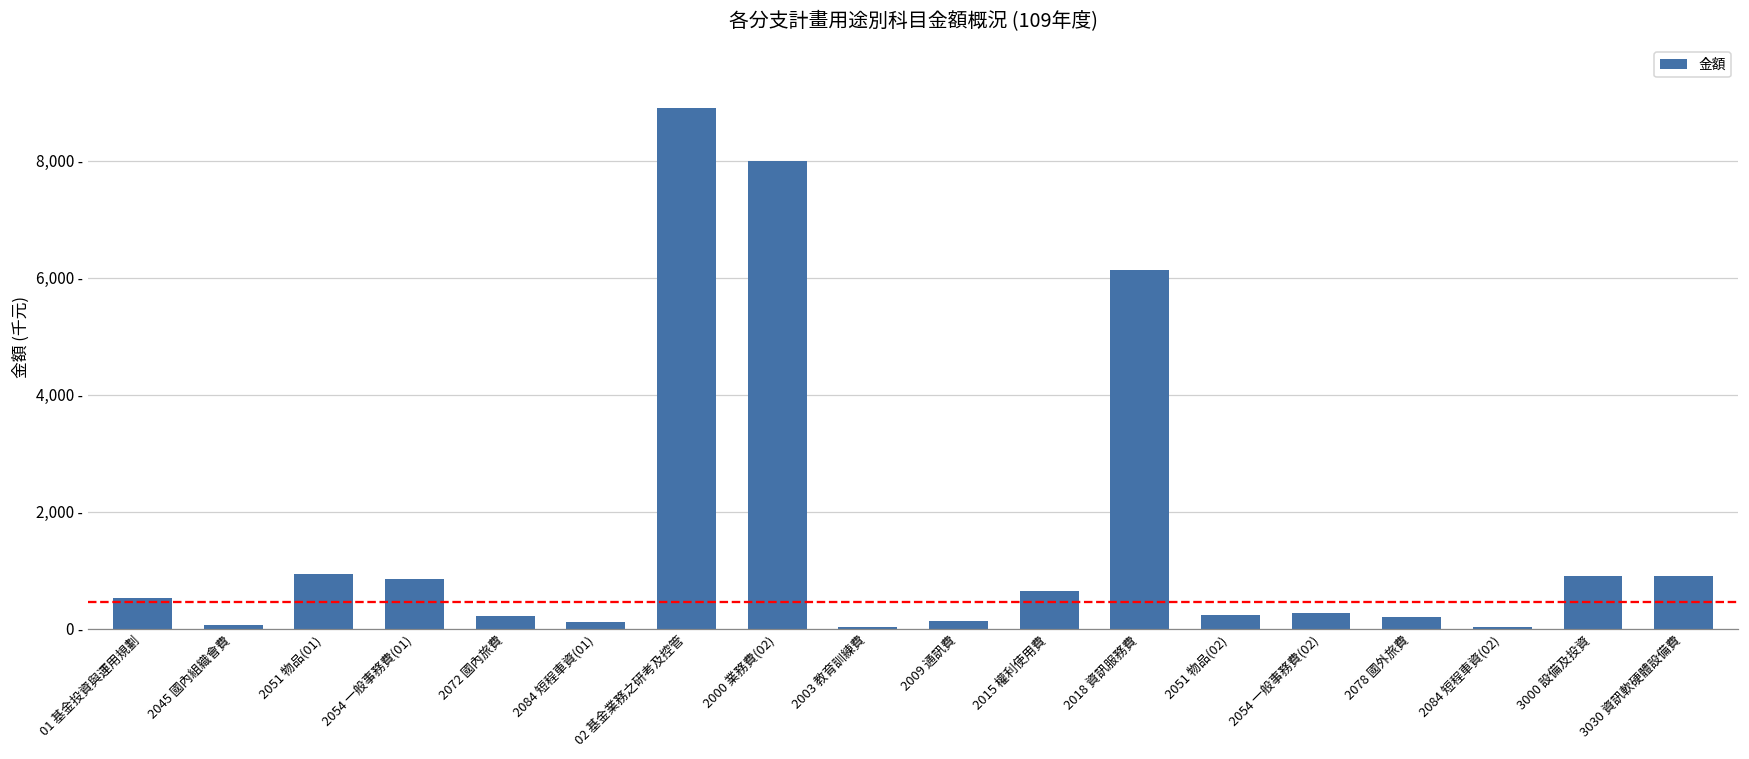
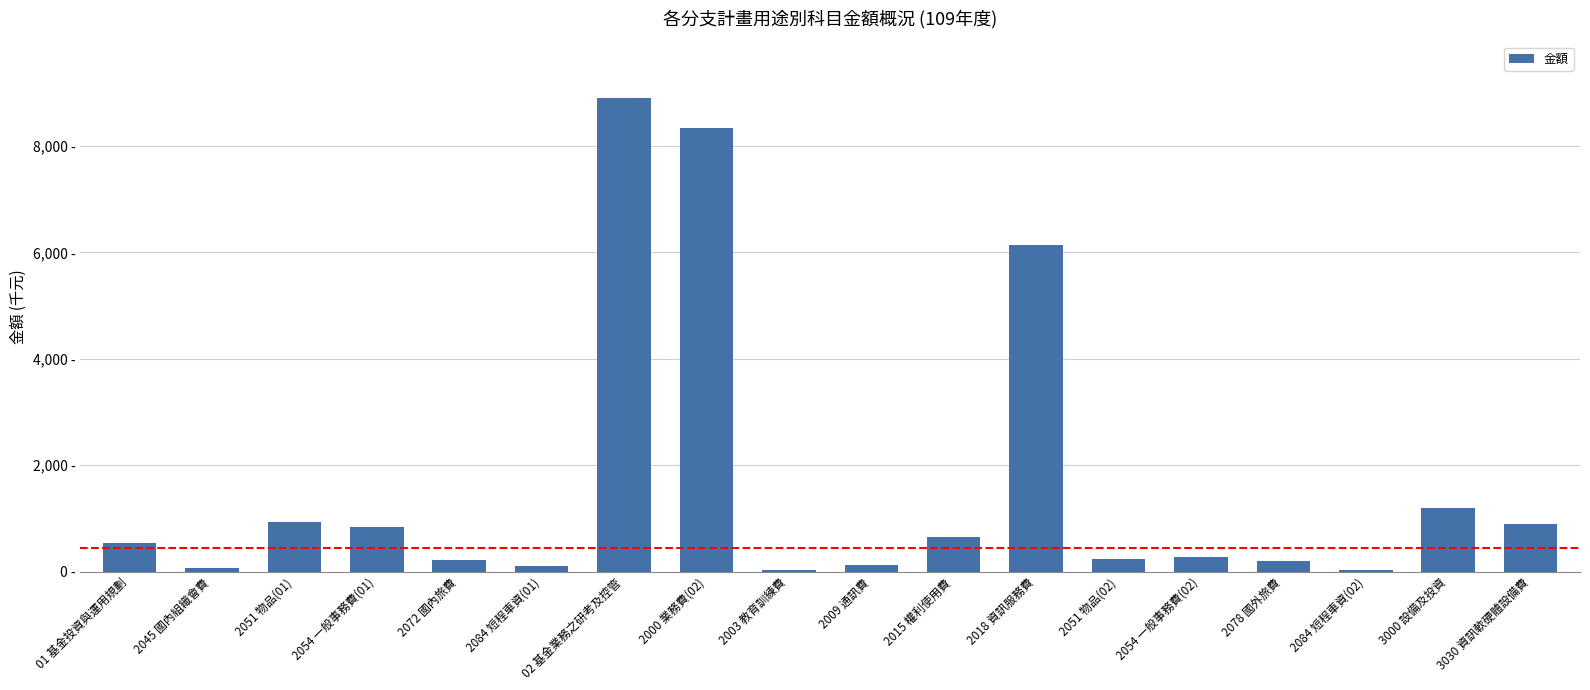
2000 業務費(02): 8,000 - -> 8,300 -
3000 設備及投資: 900 - -> 1,200 -
